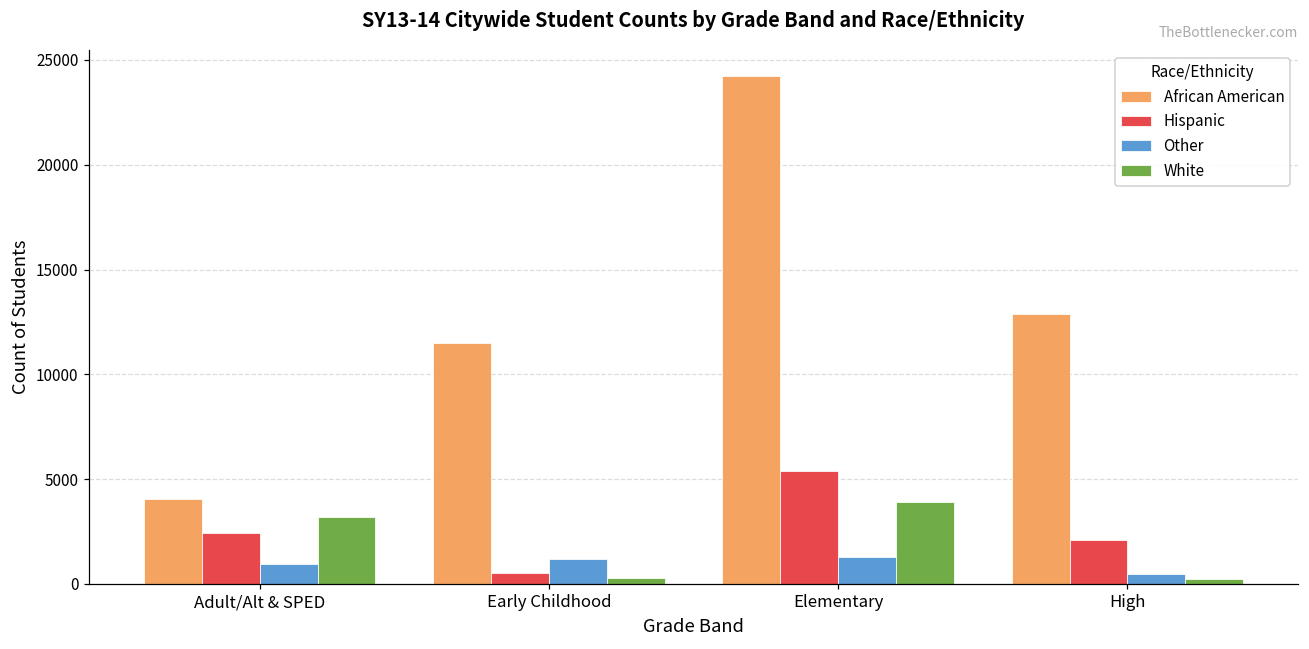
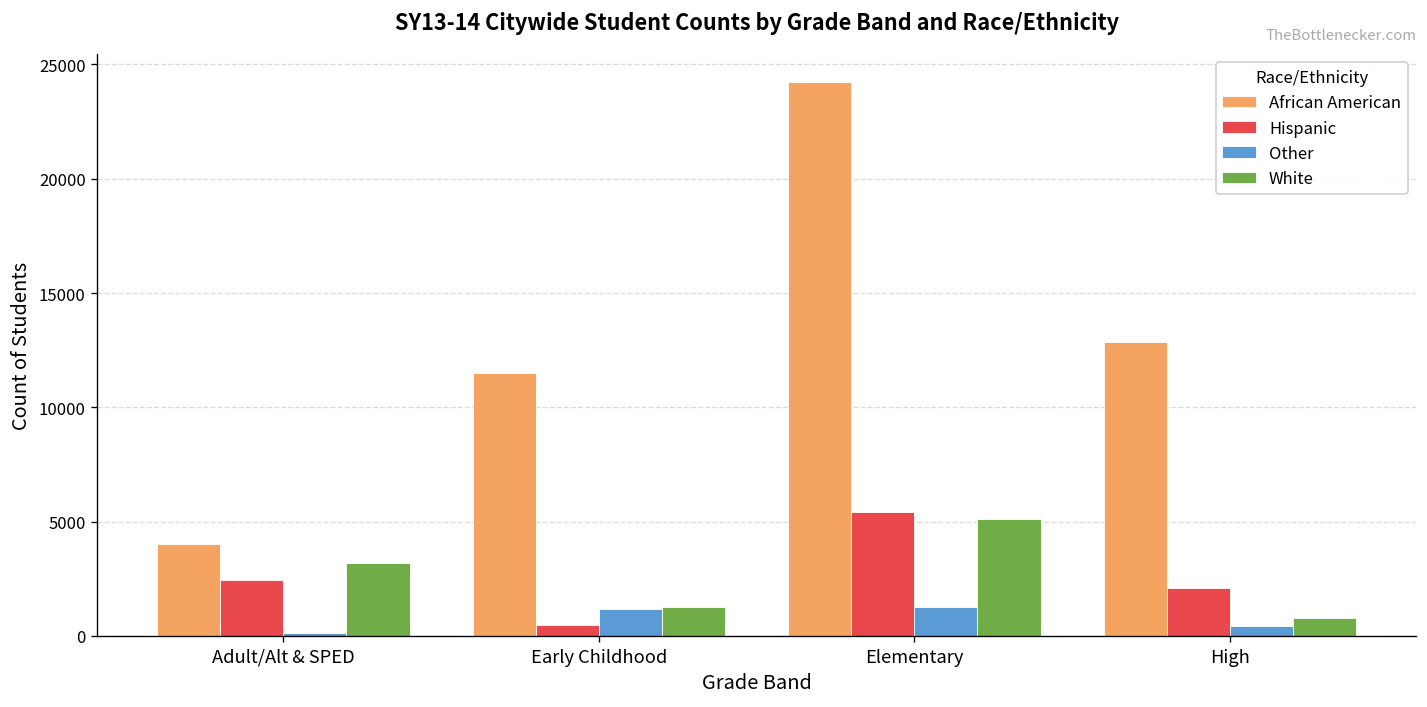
Other, Adult/Alt & SPED: 900 -> 100
White, Early Childhood: 300 -> 1300
White, Elementary: 3900 -> 5100
White, High: 200 -> 800
